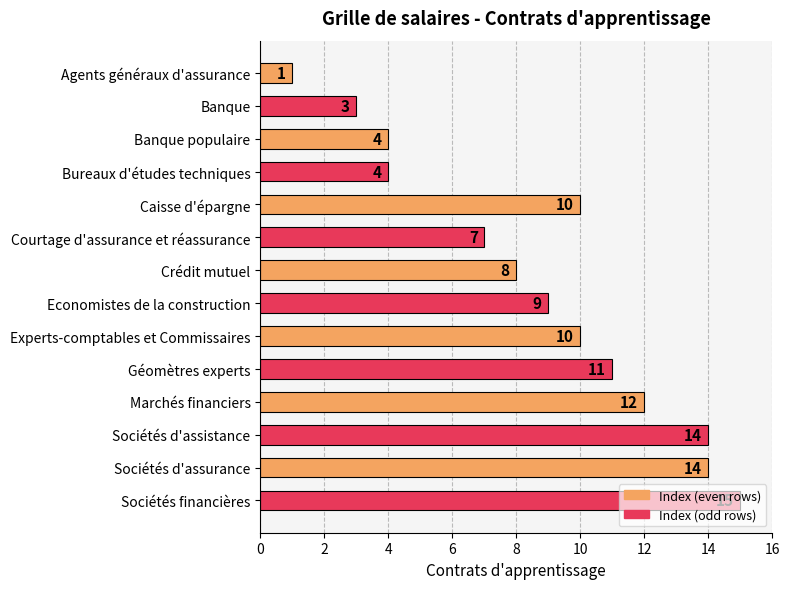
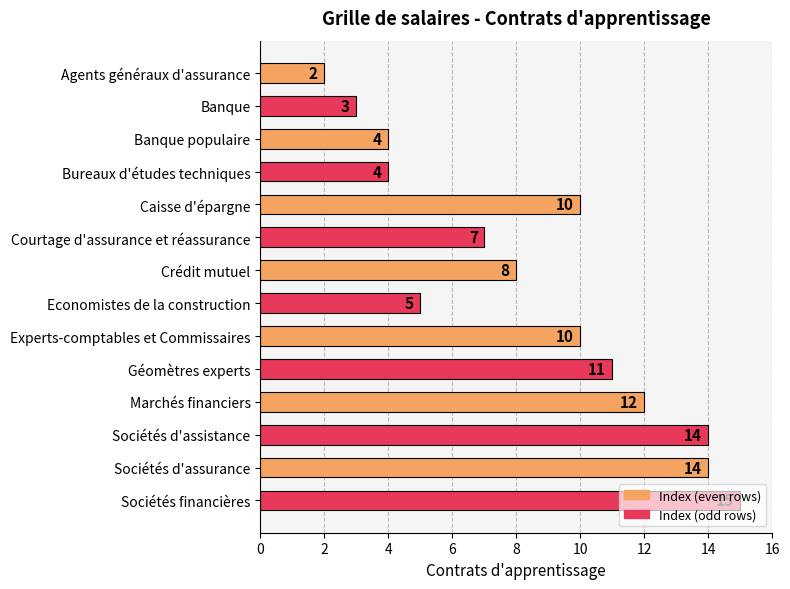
Agents généraux d'assurance: 1 -> 2
Economistes de la construction: 9 -> 5
